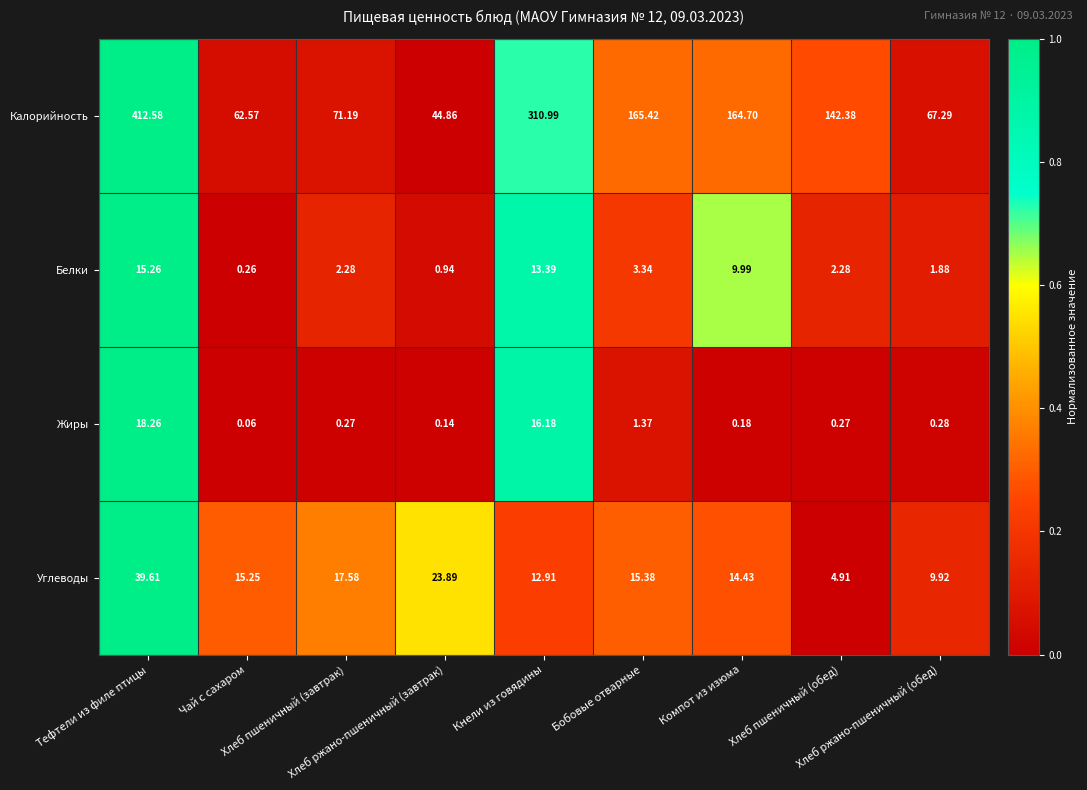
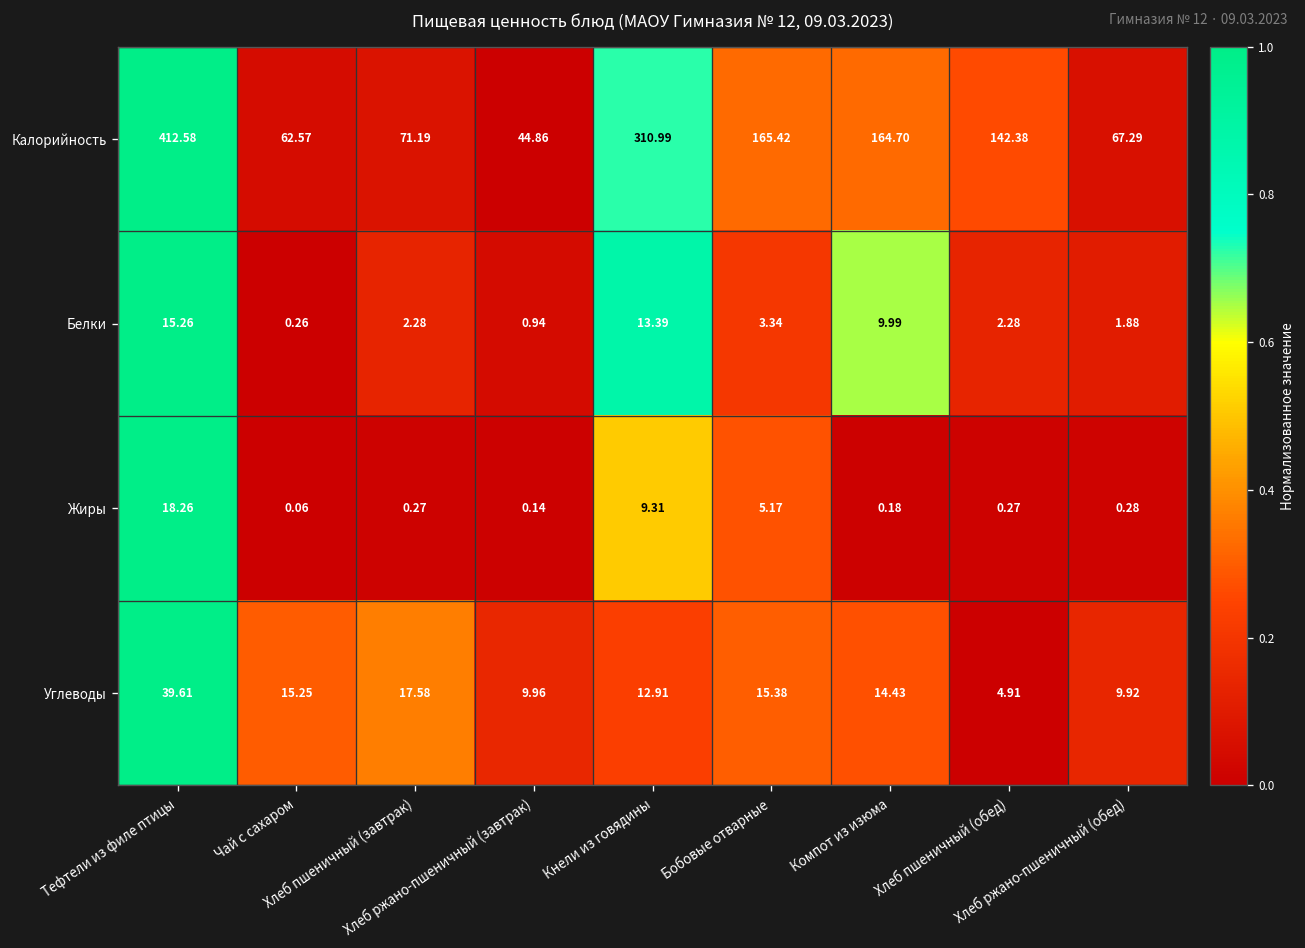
Жиры, Кнели из говядины: 16.18 -> 9.31
Жиры, Бобовые отварные: 1.37 -> 5.17
Углеводы, Хлеб ржано-пшеничный (завтрак): 23.89 -> 9.96
